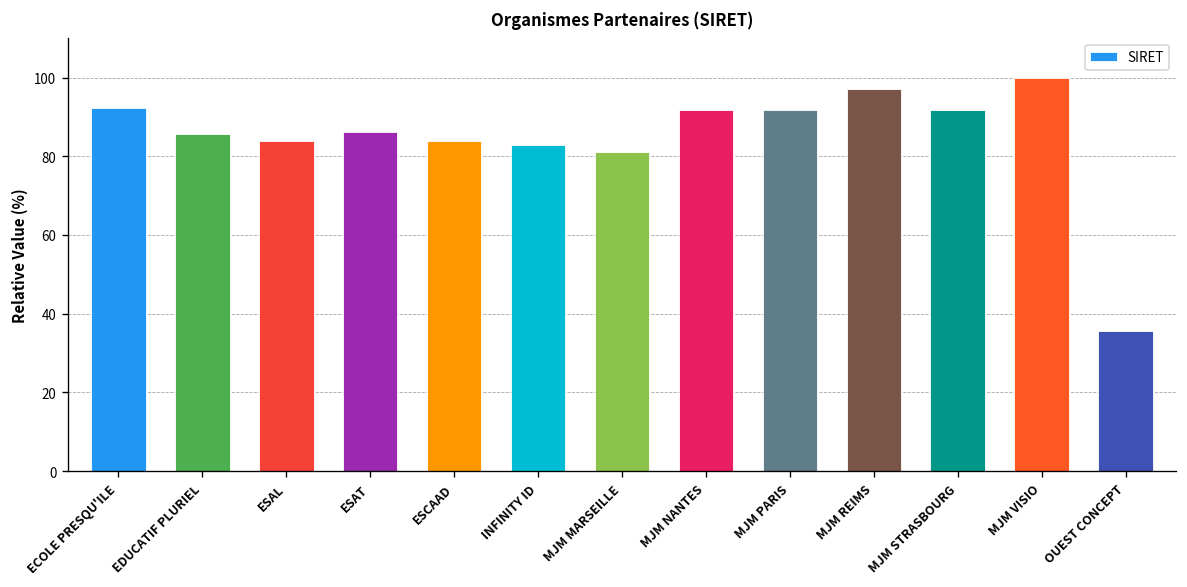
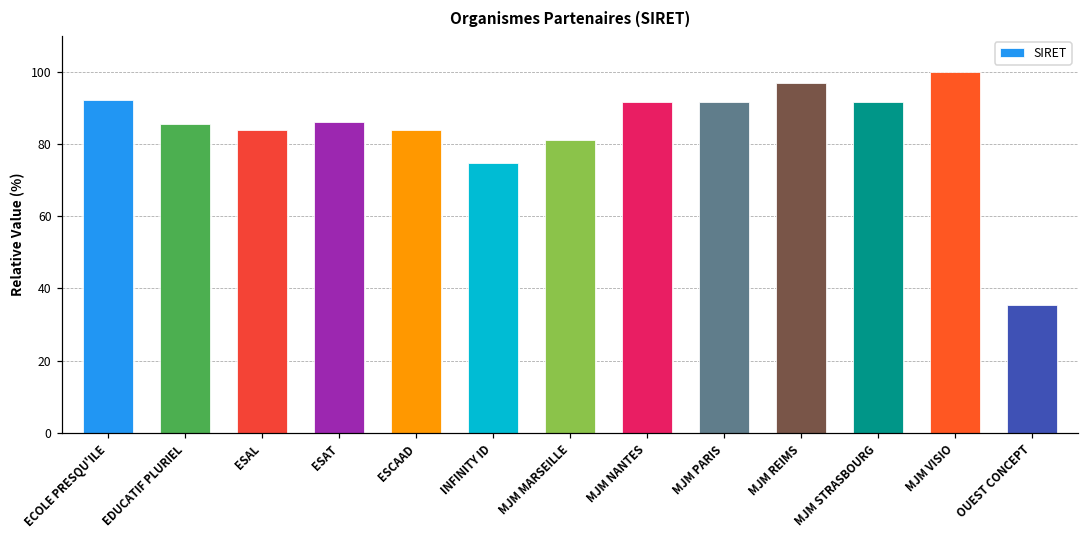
INFINITY ID: 83 -> 75
